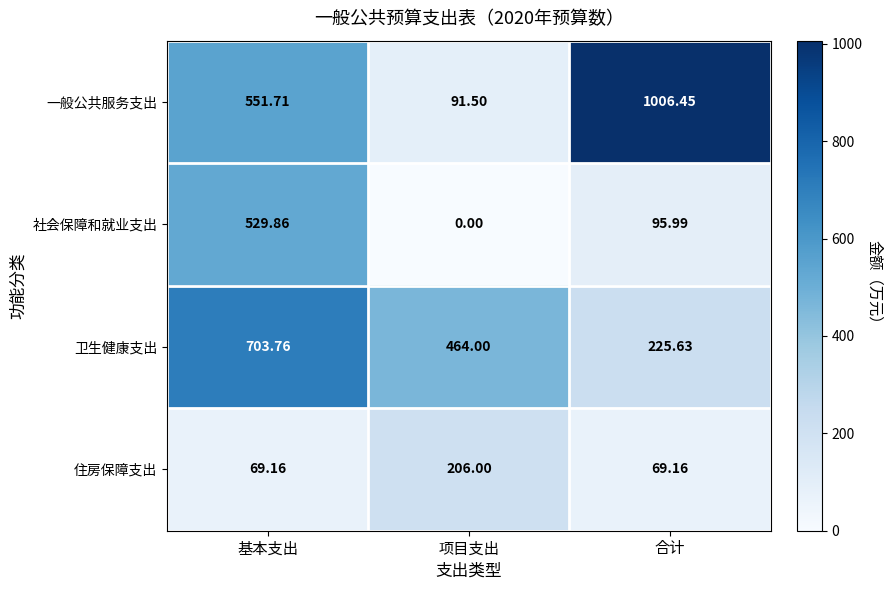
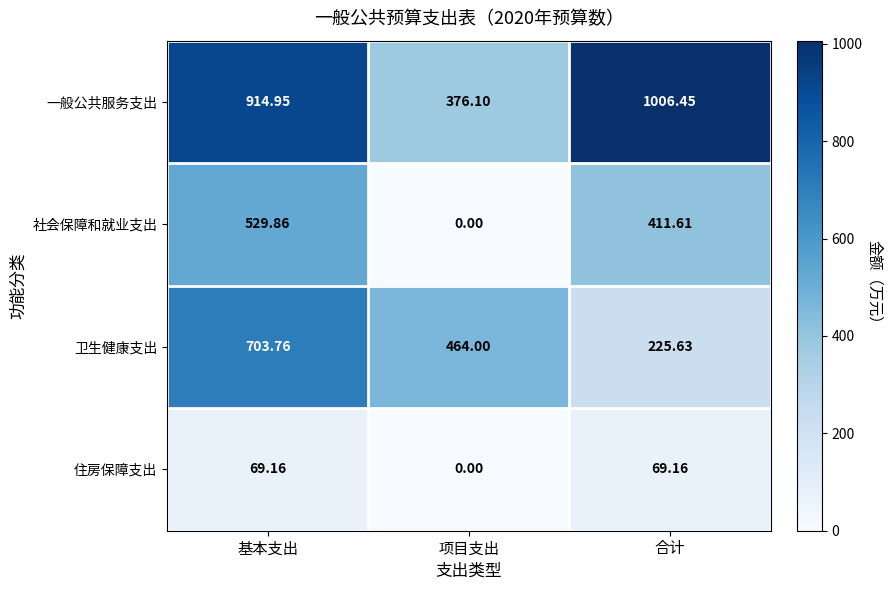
一般公共服务支出, 基本支出: 551.71 -> 914.95
一般公共服务支出, 项目支出: 91.50 -> 376.10
社会保障和就业支出, 合计: 95.99 -> 411.61
住房保障支出, 项目支出: 206.00 -> 0.00
